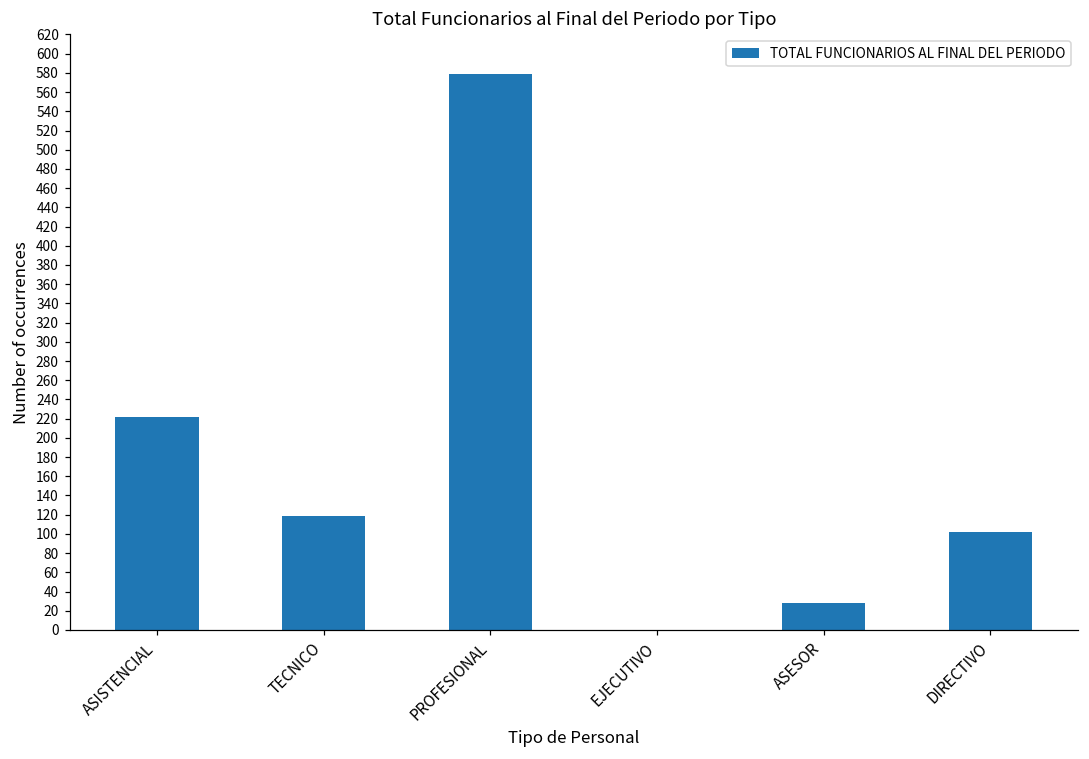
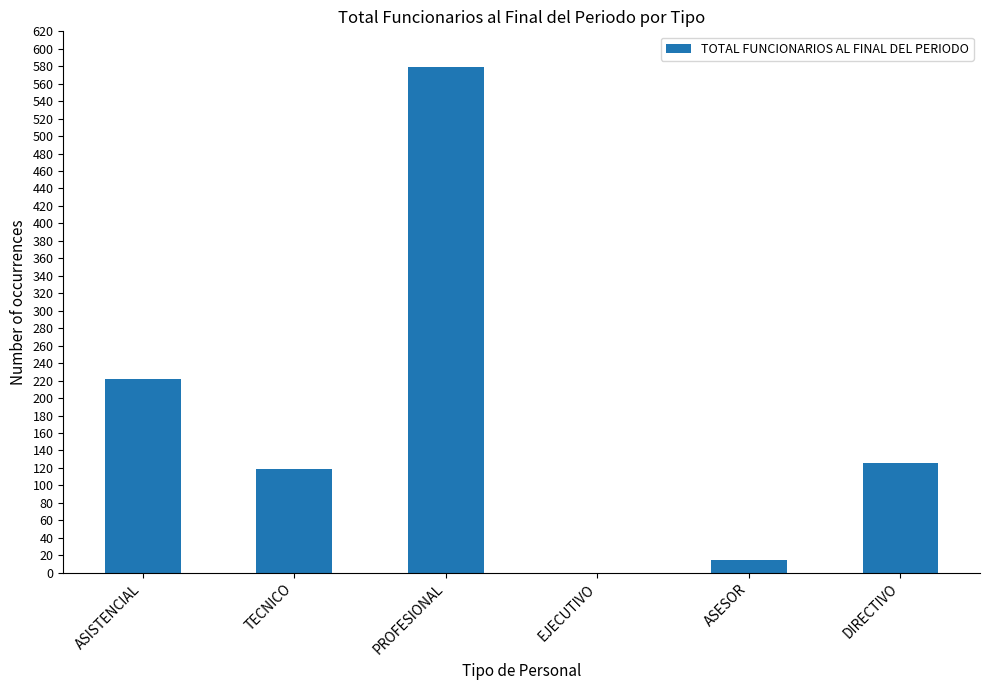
ASESOR: 30 -> 20
DIRECTIVO: 100 -> 130
